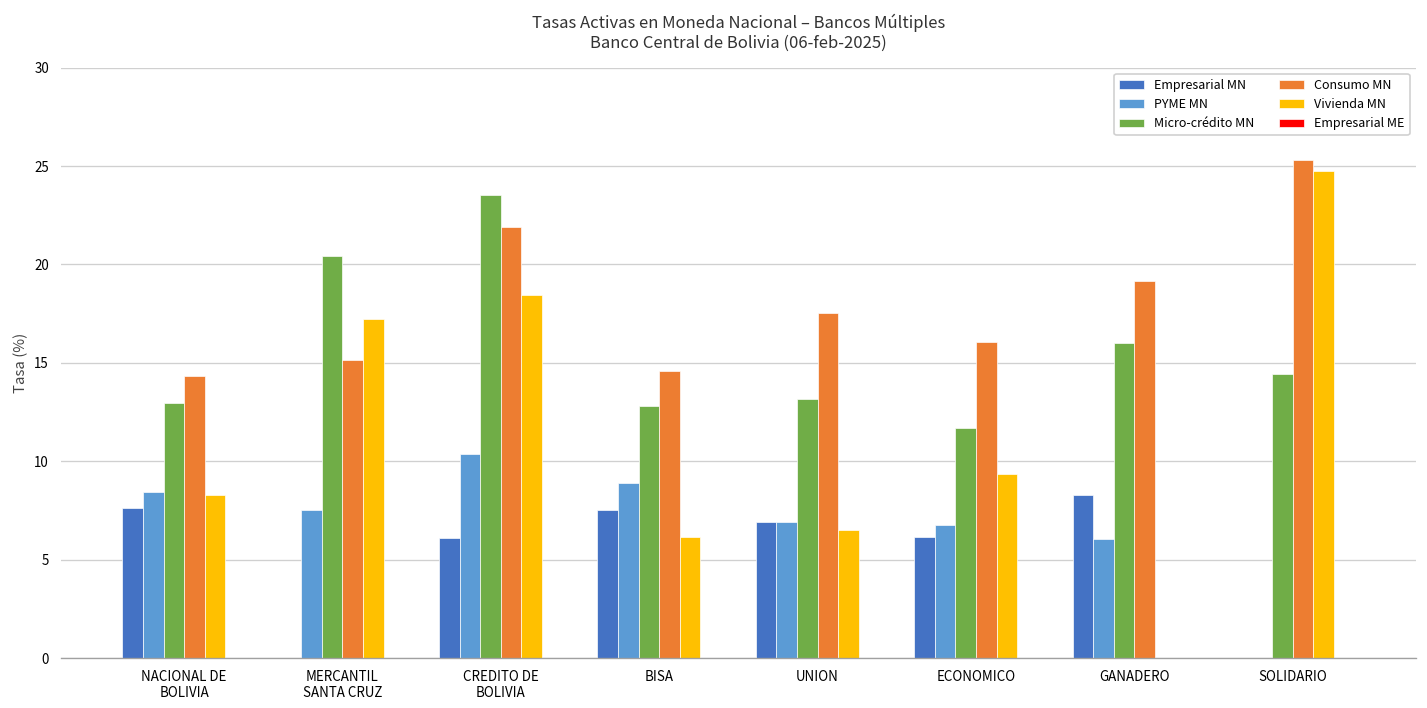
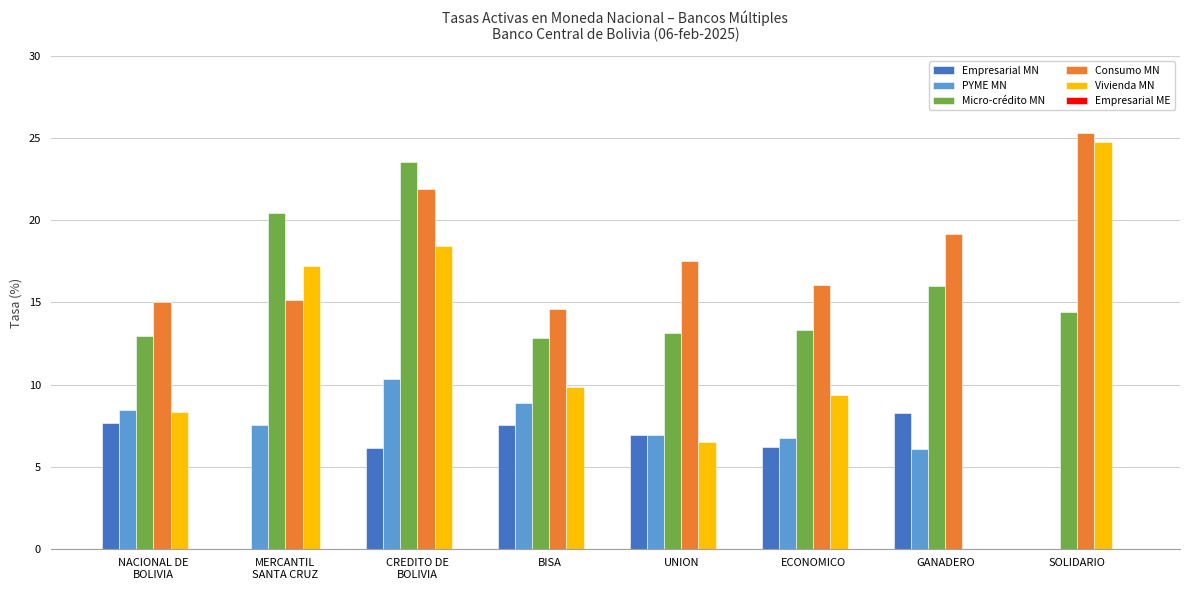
Consumo MN, NACIONAL DE BOLIVIA: 14.3 -> 15.0
Vivienda MN, BISA: 6.2 -> 9.9
Micro-crédito MN, ECONOMICO: 11.7 -> 13.3
